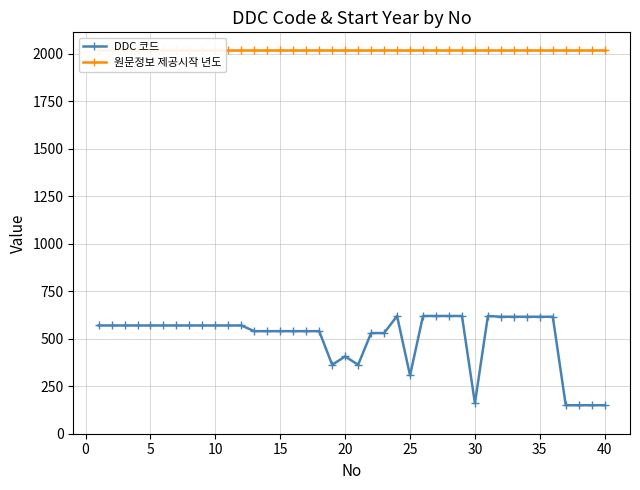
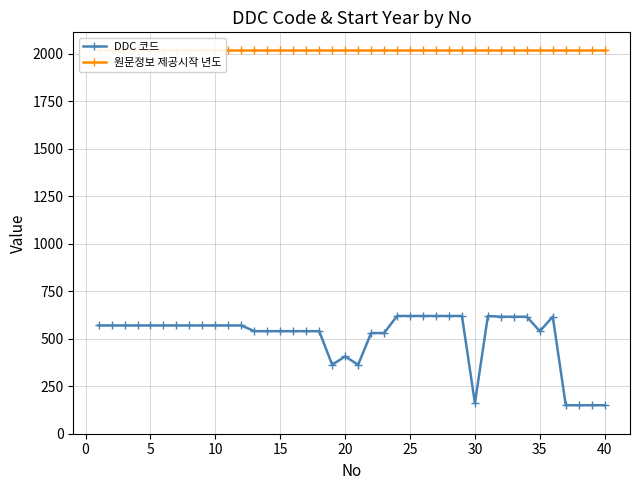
DDC 코드, 25: 310 -> 620
DDC 코드, 35: 620 -> 540
